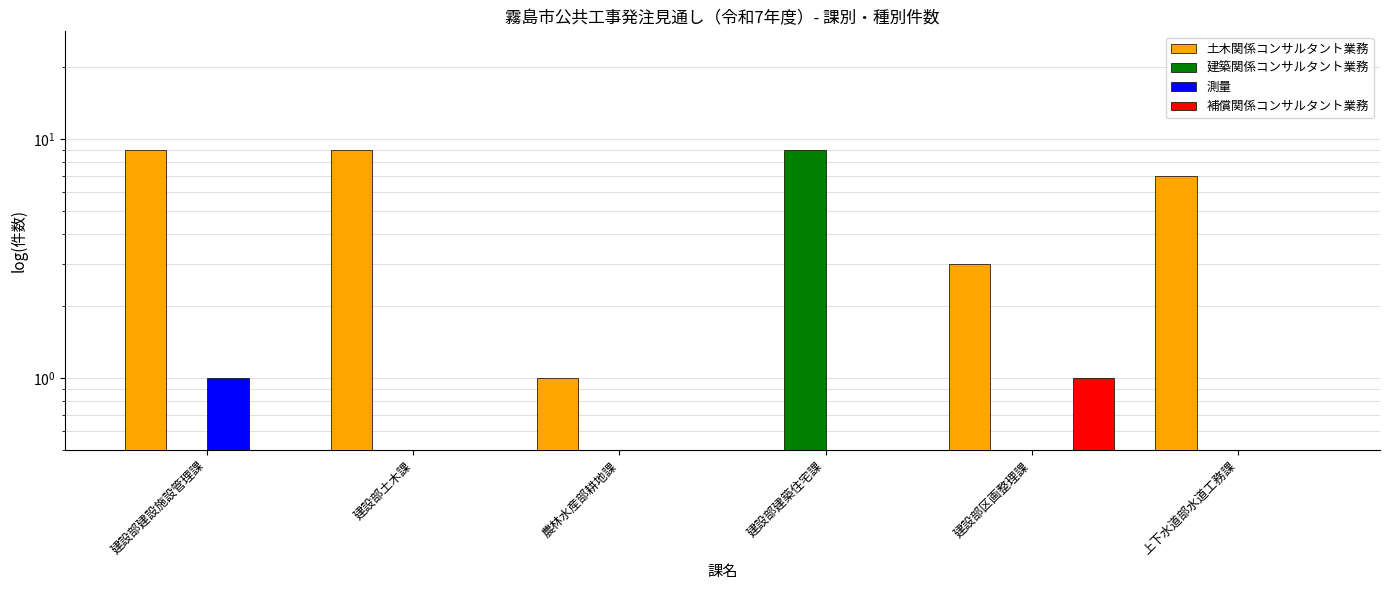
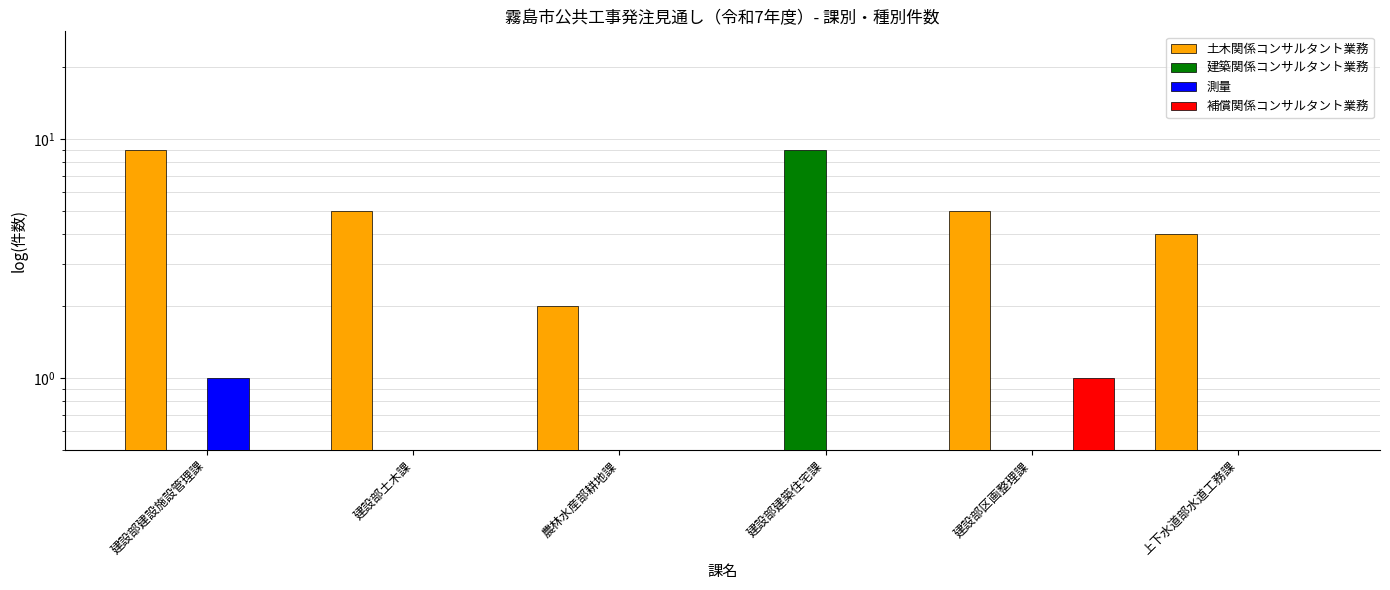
土木関係コンサルタント業務, 建設部土木課: 9.0 -> 5.0
土木関係コンサルタント業務, 農林水産部耕地課: 1.00 -> 2.0
土木関係コンサルタント業務, 建設部区画整理課: 3.0 -> 5.0
土木関係コンサルタント業務, 上下水道部水道工務課: 7.0 -> 4.0
